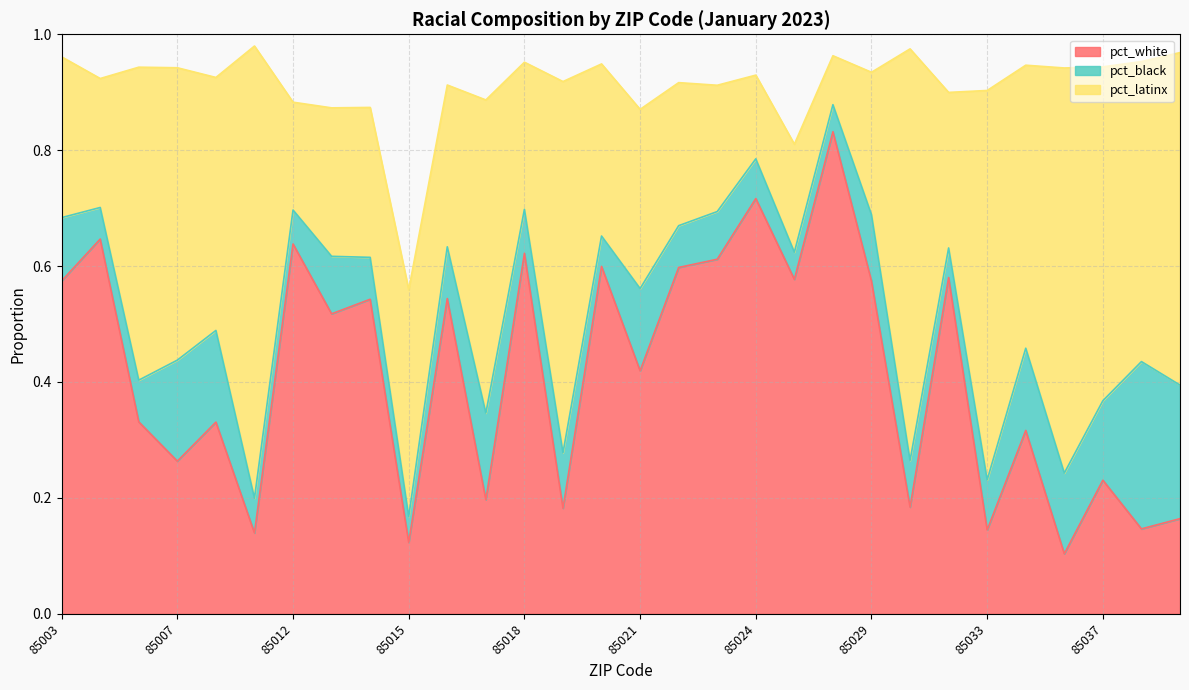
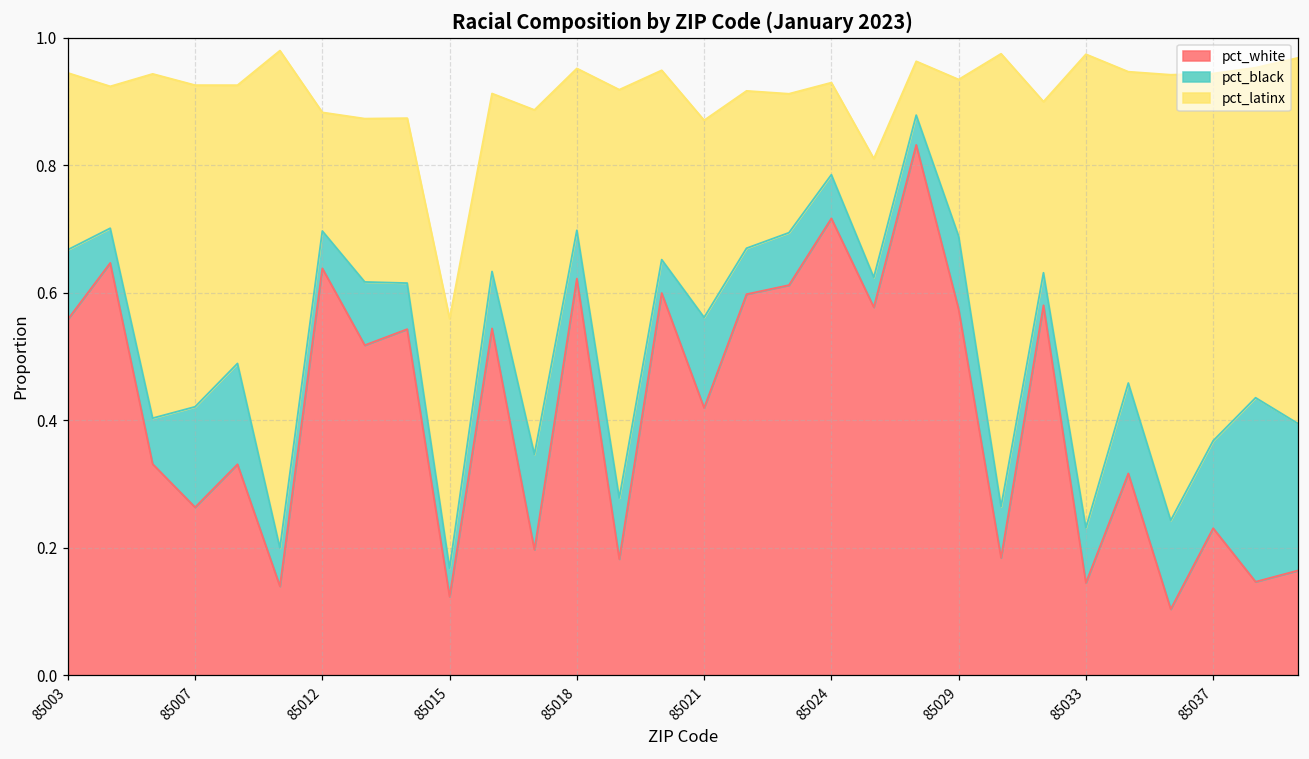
pct_white, 85003: 0.57 -> 0.56
pct_black, 85007: 0.17 -> 0.16
pct_latinx, 85033: 0.67 -> 0.74
